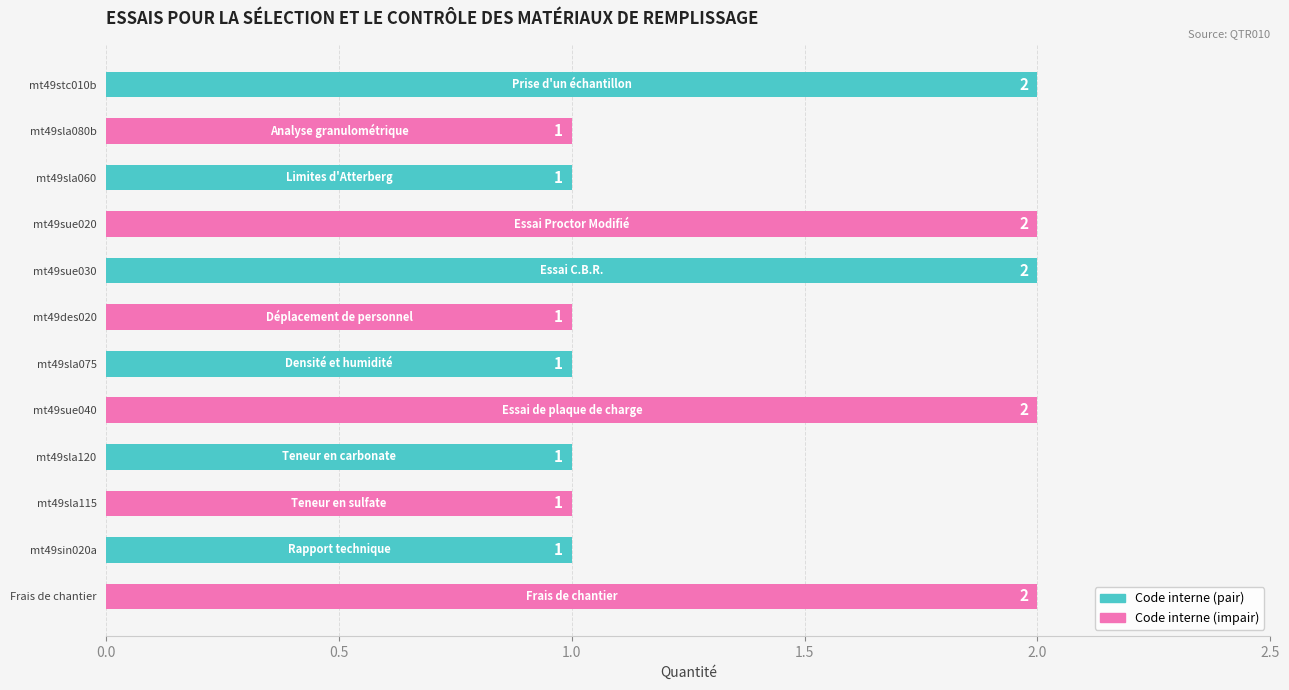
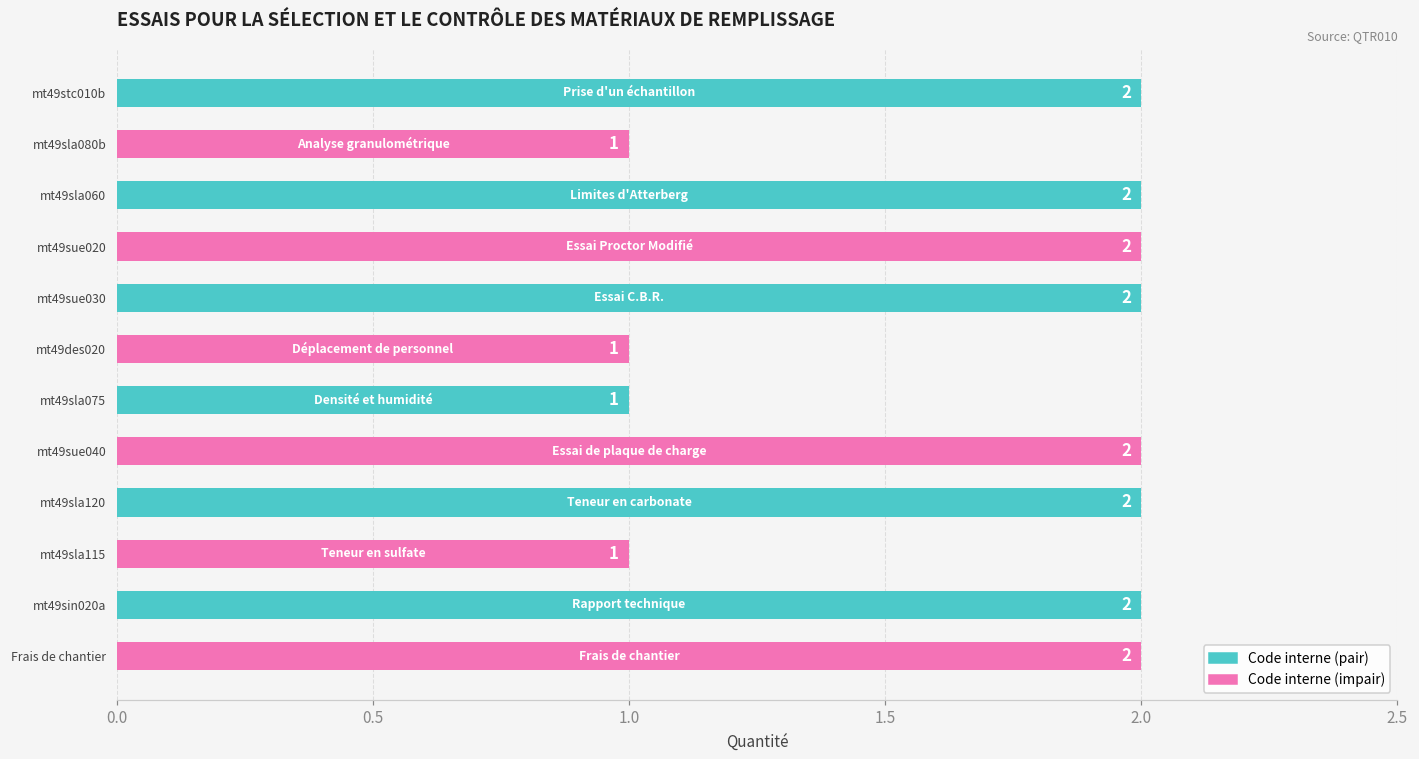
mt49sla060: 1 -> 2
mt49sla120: 1 -> 2
mt49sin020a: 1 -> 2
